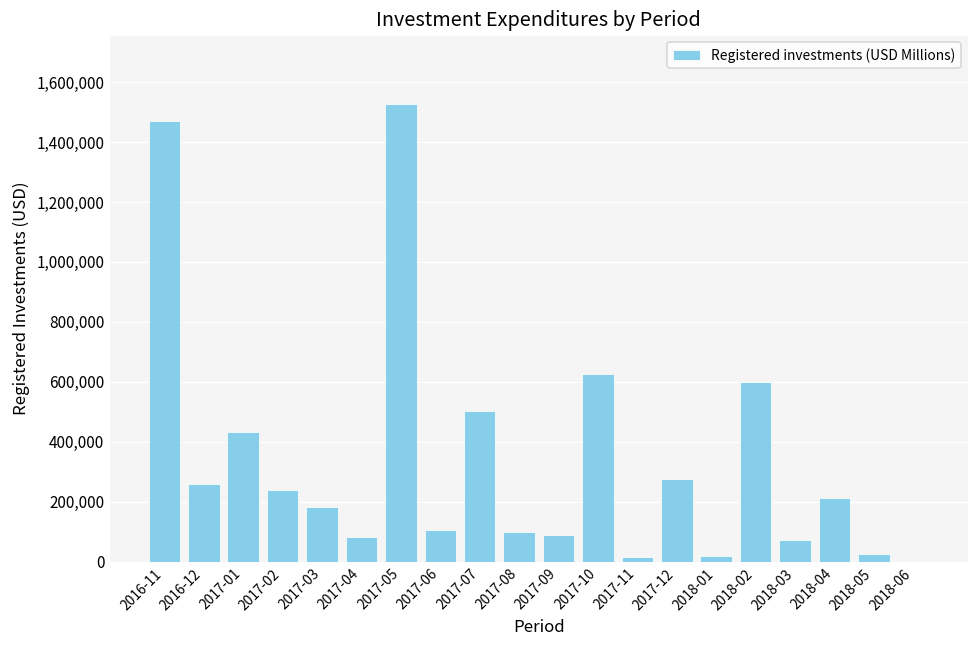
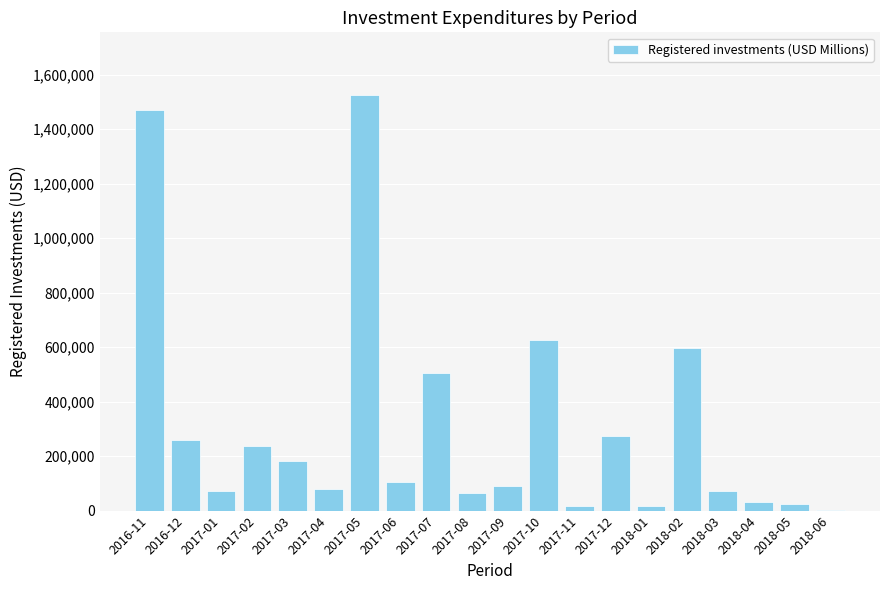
2017-01: 430,000 -> 70,000
2017-08: 100,000 -> 70,000
2018-04: 210,000 -> 30,000
